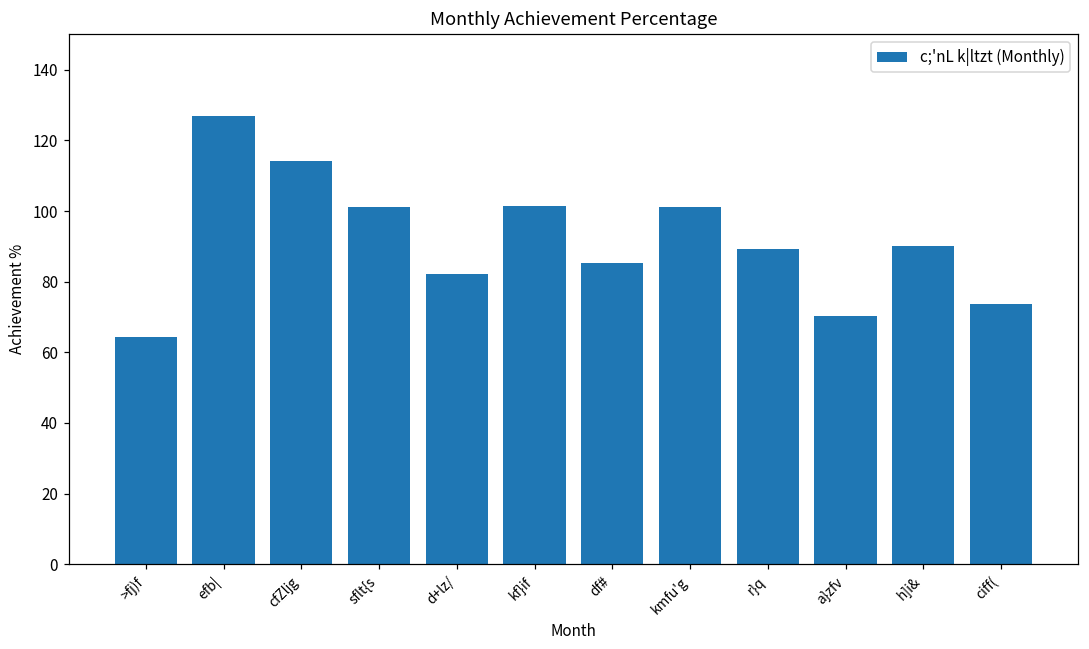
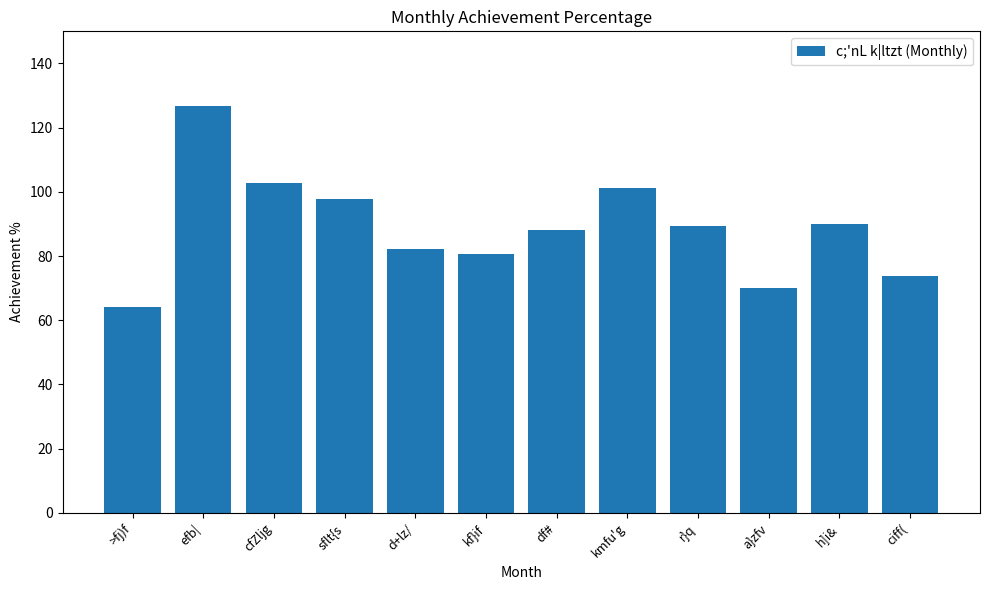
cfZljg: 114 -> 103
sflt{s: 101 -> 98
kf}if: 101 -> 81
df#: 85 -> 88
